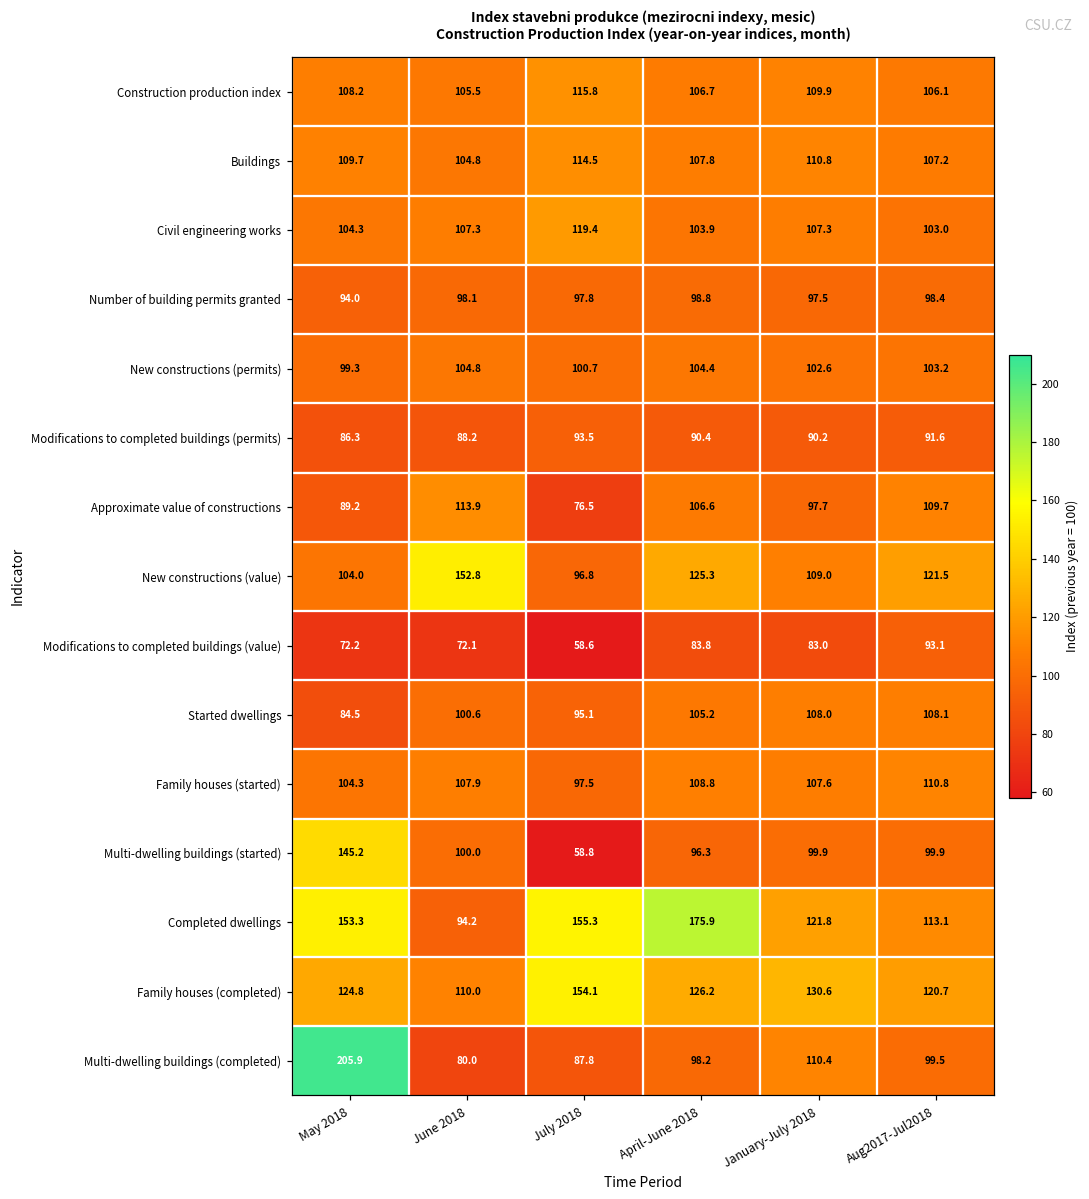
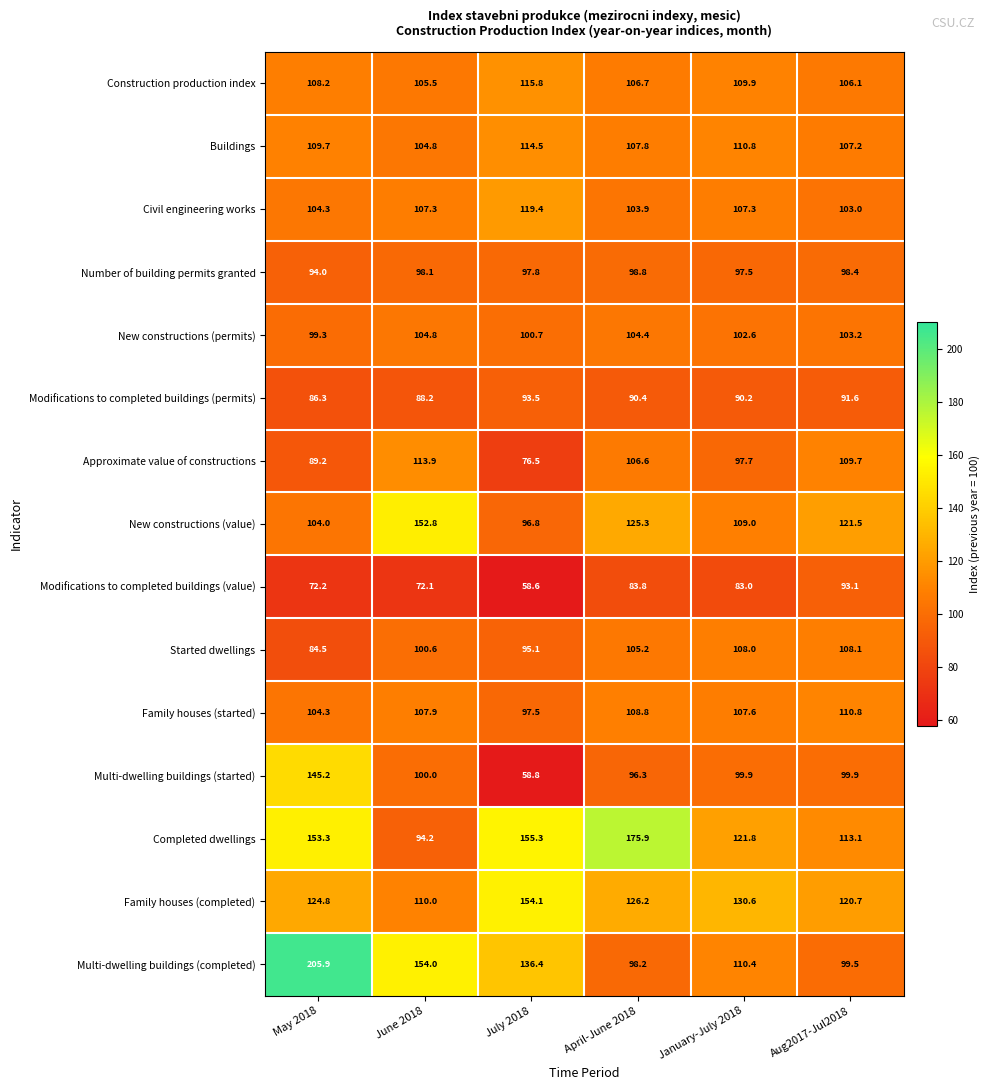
Multi-dwelling buildings (completed), June 2018: 80.0 -> 154.0
Multi-dwelling buildings (completed), July 2018: 87.8 -> 136.4
